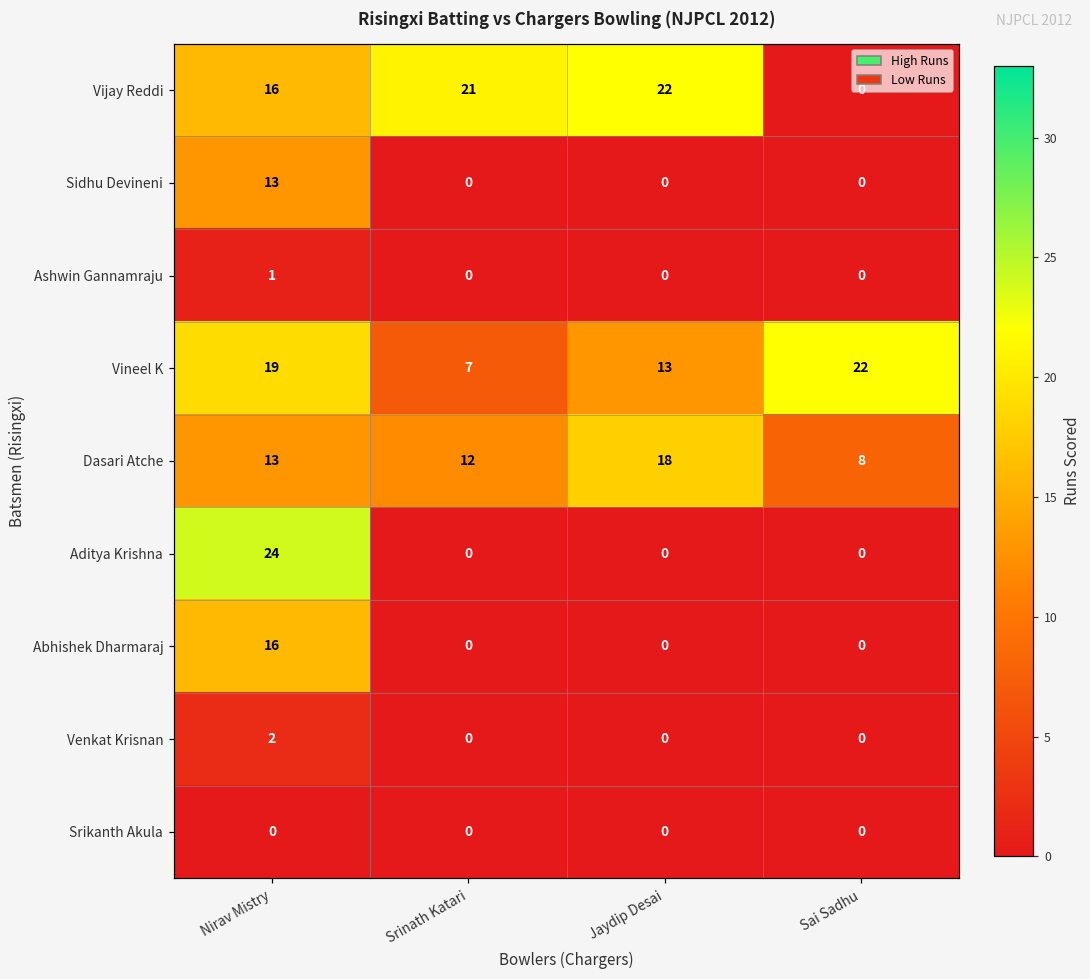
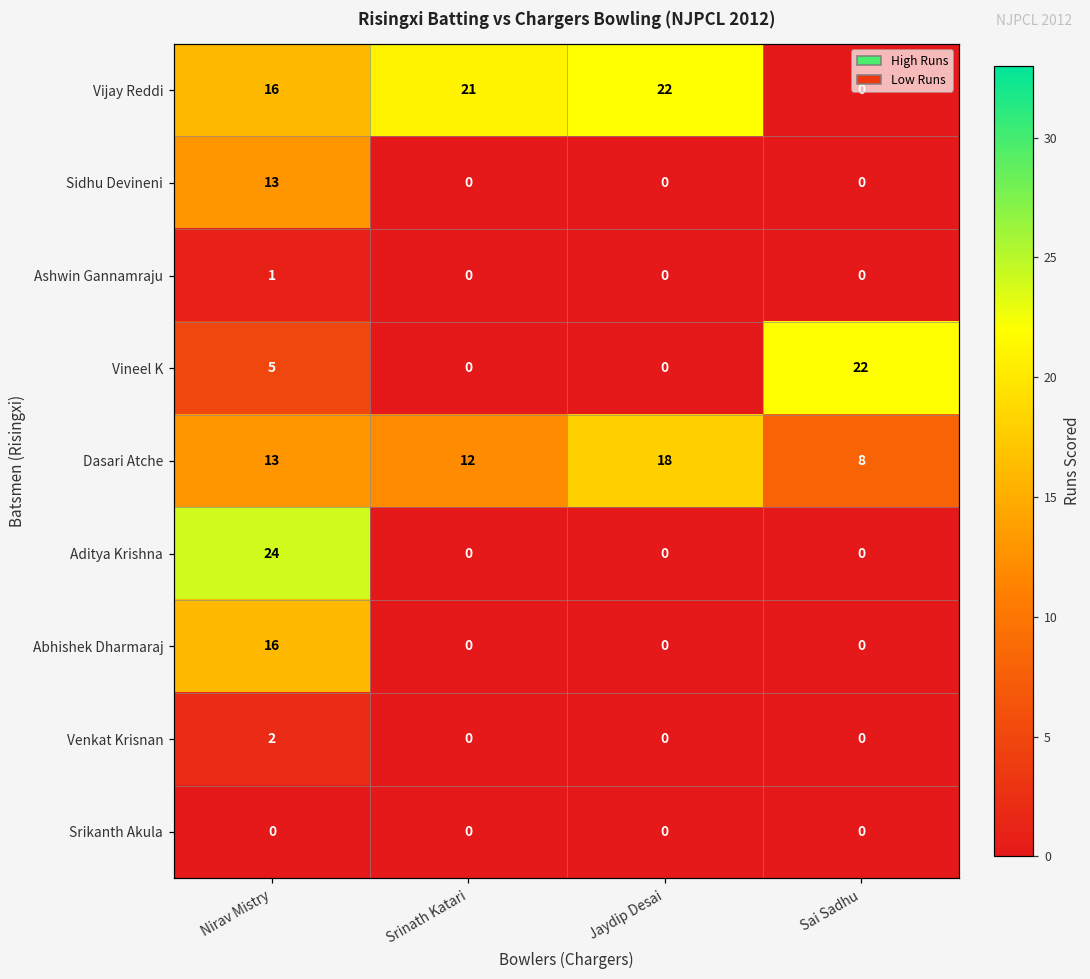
Vineel K, Nirav Mistry: 19 -> 5
Vineel K, Srinath Katari: 7 -> 0
Vineel K, Jaydip Desai: 13 -> 0
